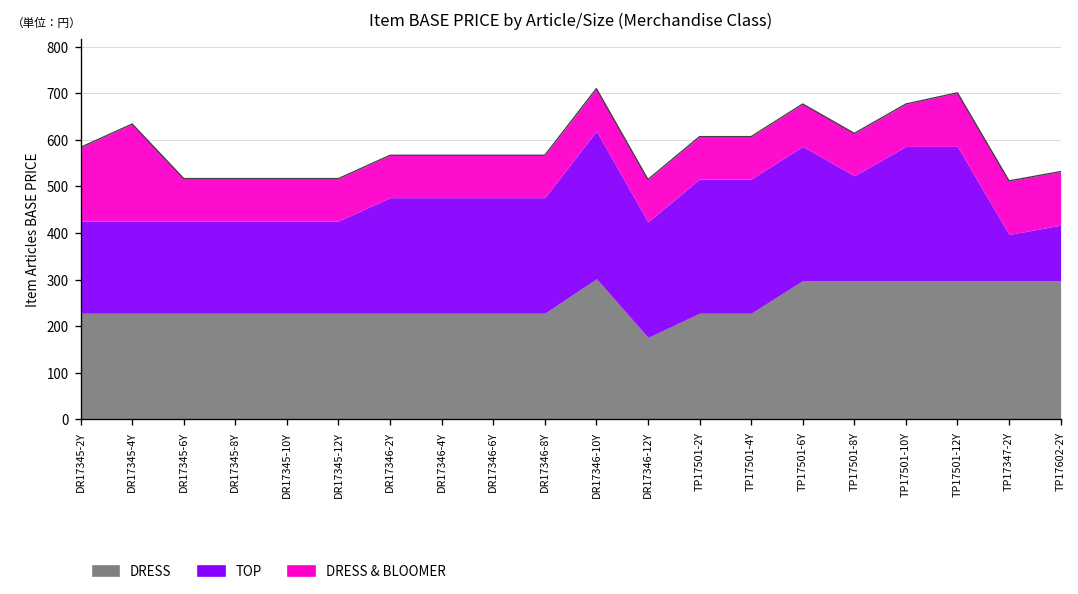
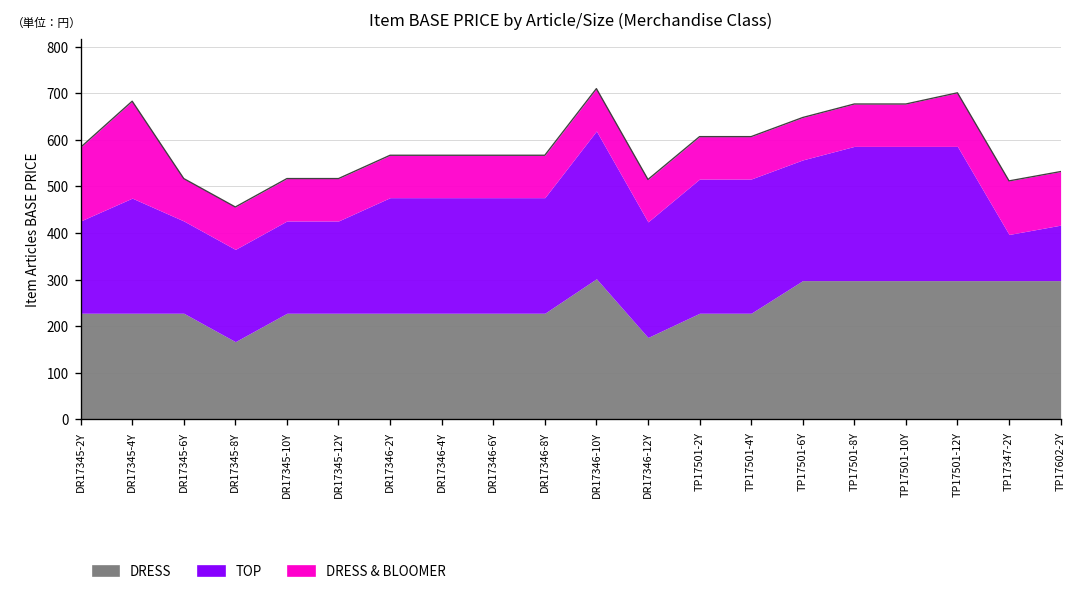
TOP, DR17345-4Y: 200 -> 250
DRESS, DR17345-8Y: 230 -> 170
TOP, TP17501-6Y: 290 -> 260
TOP, TP17501-8Y: 230 -> 290
